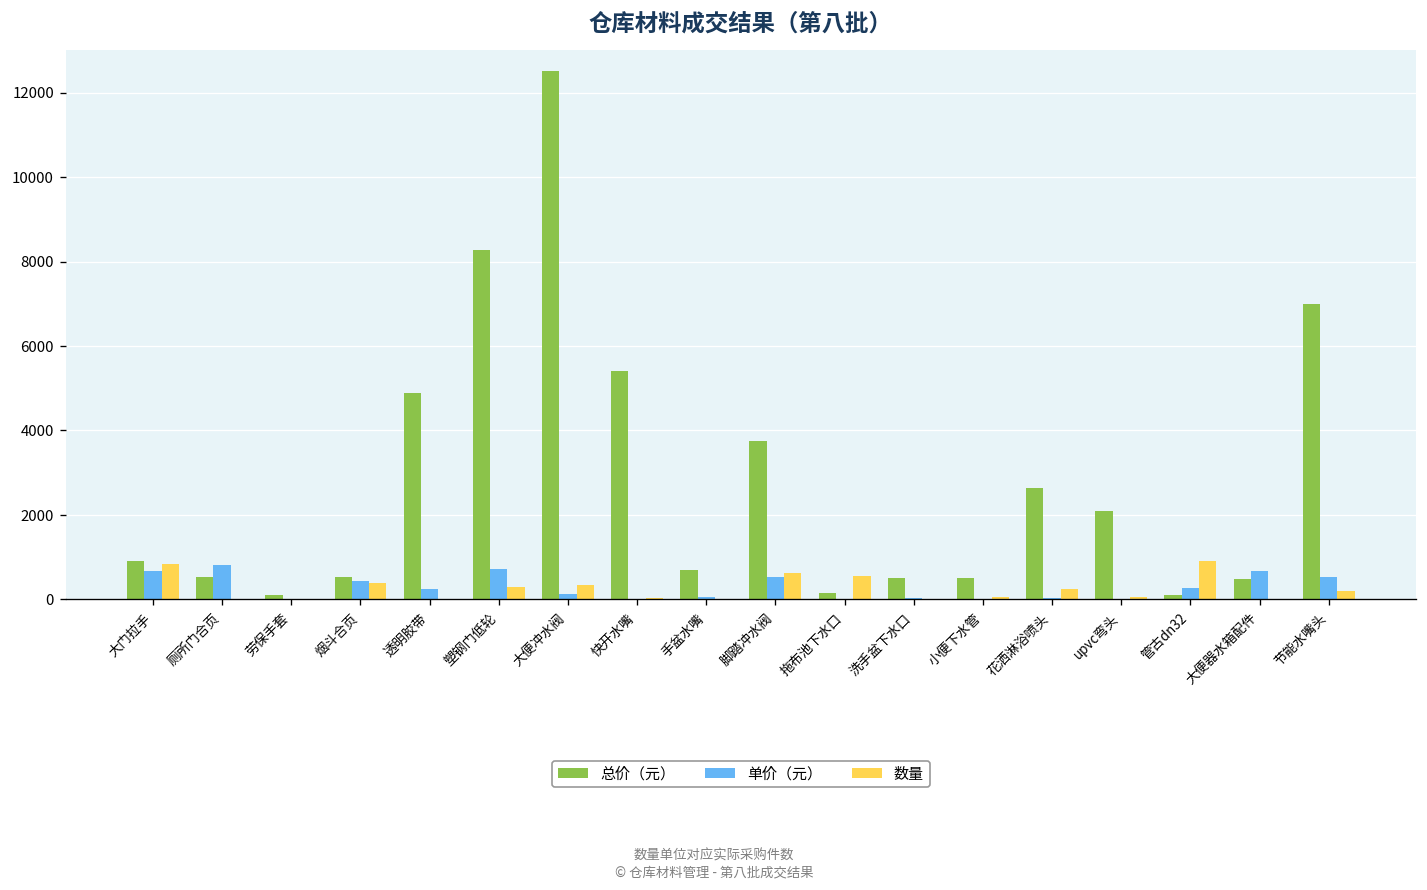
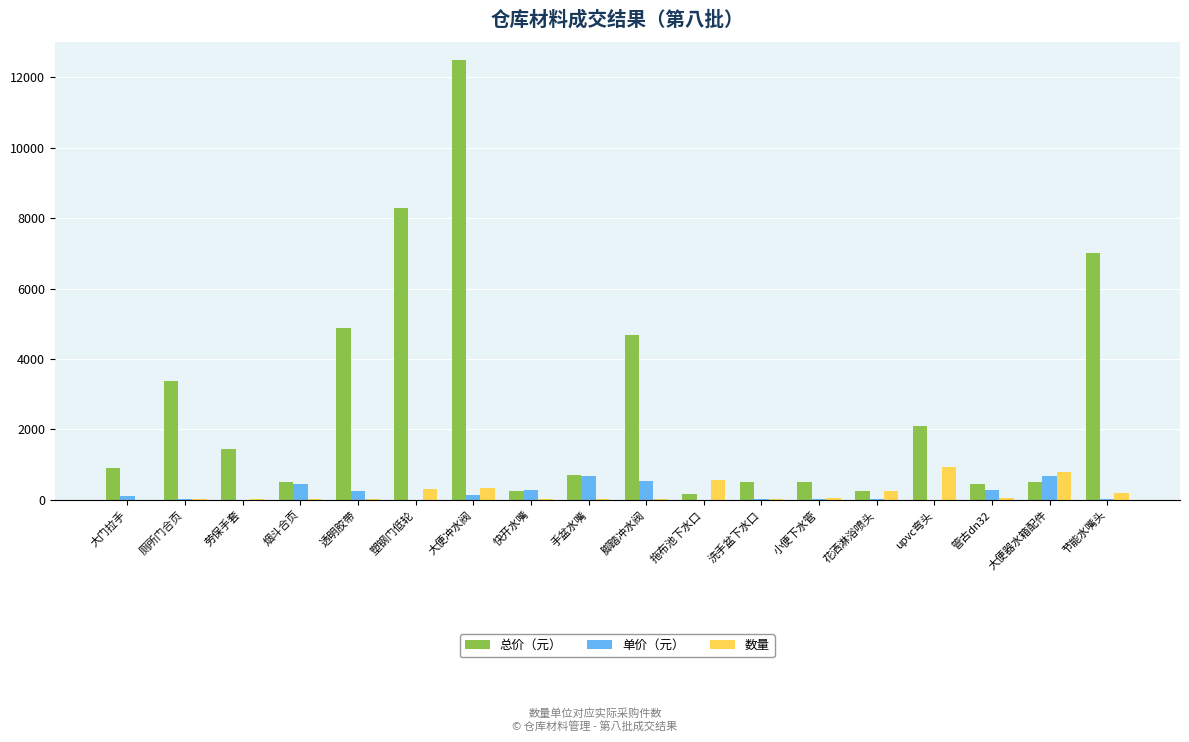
单价（元）, 大门拉手: 700 -> 100
数量, 大门拉手: 800 -> 0
总价（元）, 厕所门合页: 500 -> 3400
单价（元）, 厕所门合页: 800 -> 0
总价（元）, 劳保手套: 100 -> 1400
数量, 烟斗合页: 400 -> 0
单价（元）, 塑钢门低轮: 700 -> 0
总价（元）, 快开水嘴: 5400 -> 200
单价（元）, 快开水嘴: 0 -> 300
单价（元）, 手盆水嘴: 100 -> 700
总价（元）, 脚踏冲水阀: 3800 -> 4700
数量, 脚踏冲水阀: 600 -> 0
总价（元）, 花洒淋浴喷头: 2600 -> 300
数量, upvc弯头: 100 -> 900
总价（元）, 管古dn32: 100 -> 400
数量, 管古dn32: 900 -> 100
数量, 大便器水箱配件: 0 -> 800
单价（元）, 节能水嘴头: 500 -> 0
